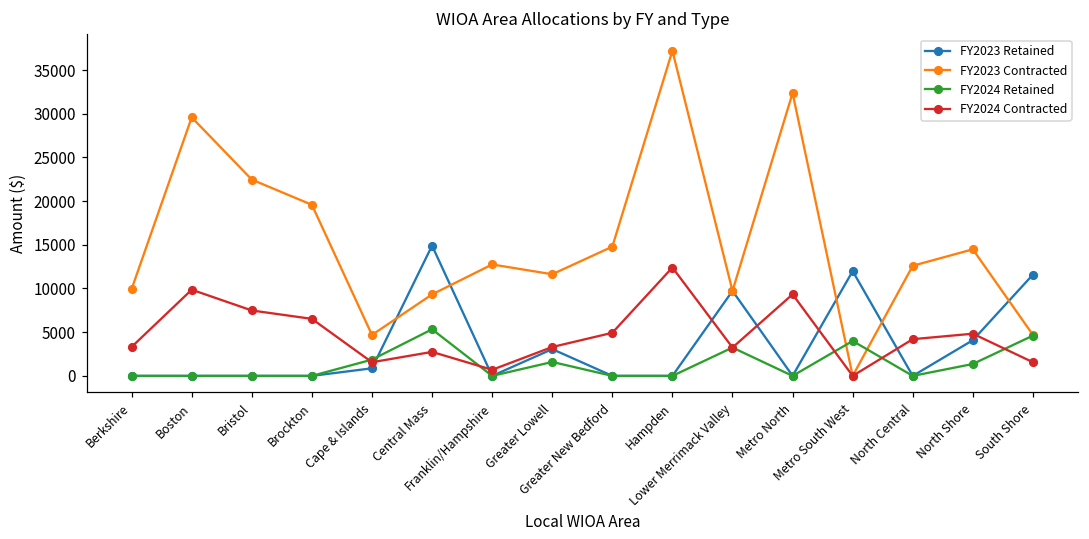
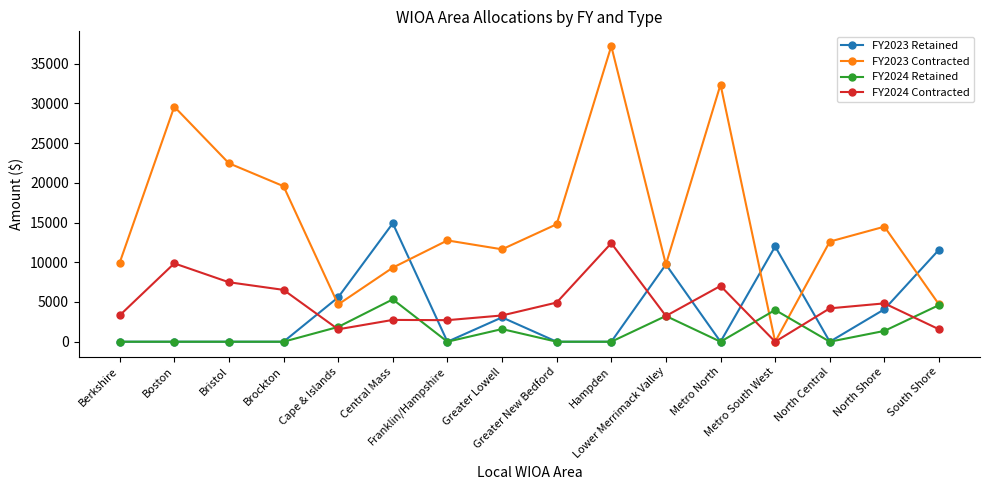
FY2023 Retained, Cape & Islands: 1000 -> 6000
FY2024 Contracted, Franklin/Hampshire: 1000 -> 3000
FY2024 Contracted, Metro North: 9000 -> 7000
